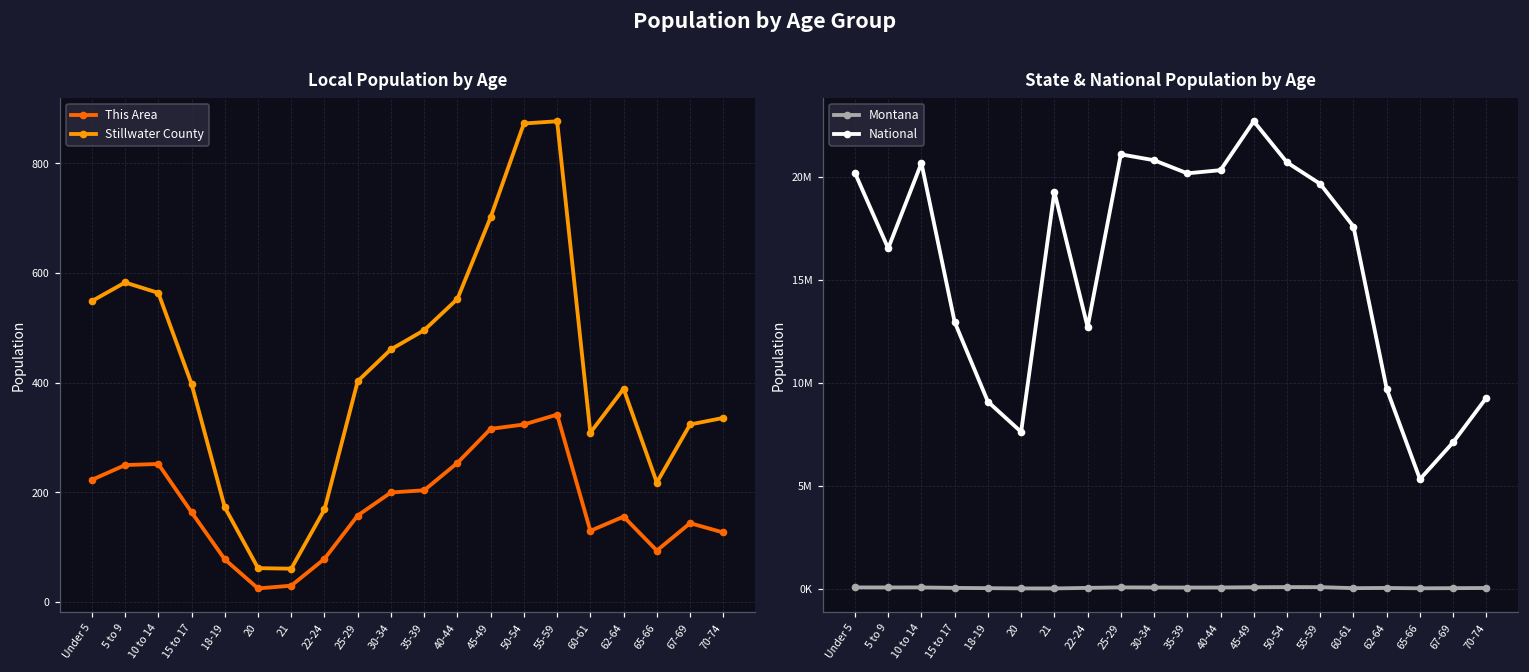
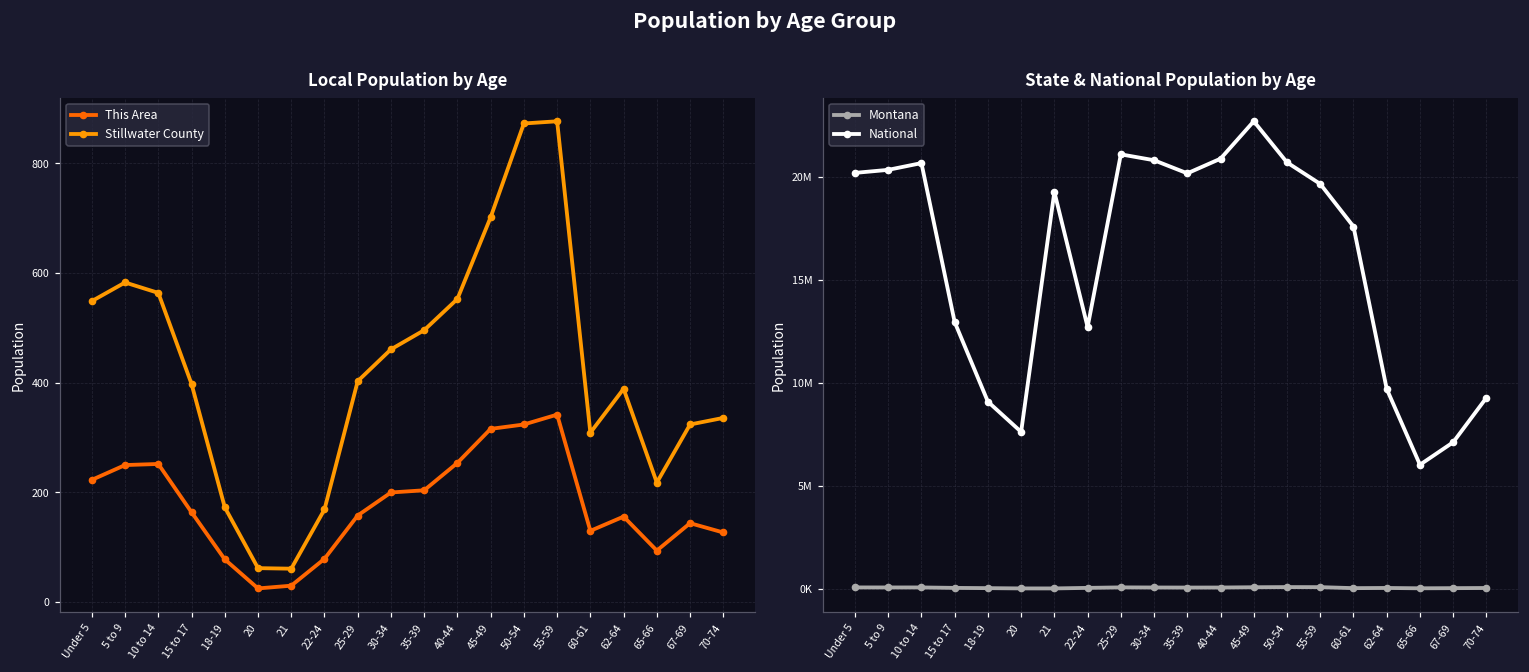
State & National Population by Age, National, 5 to 9: 16500000 -> 20300000
State & National Population by Age, National, 40-44: 20300000 -> 20900000
State & National Population by Age, National, 65-66: 5300000 -> 6000000
